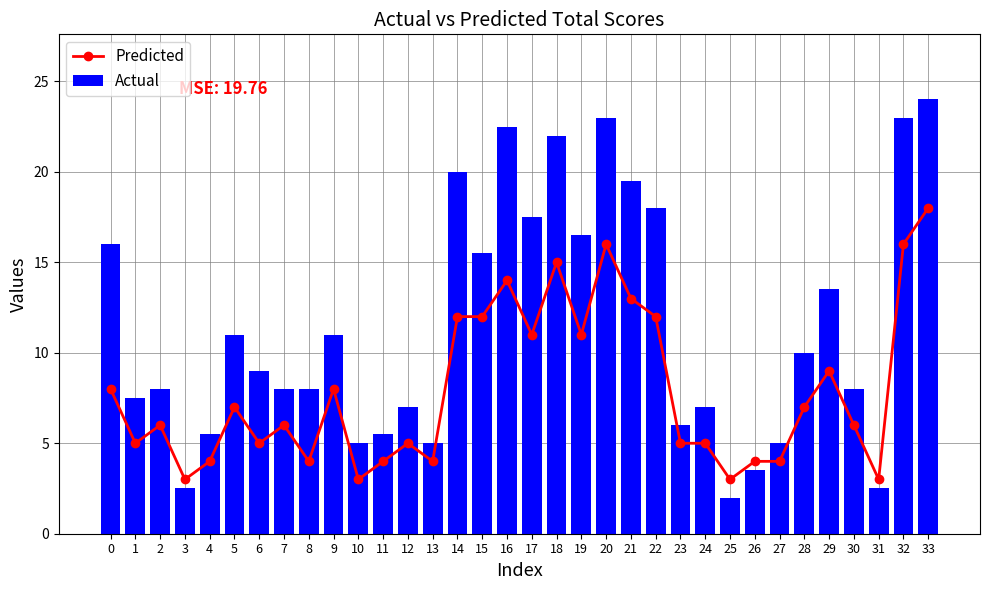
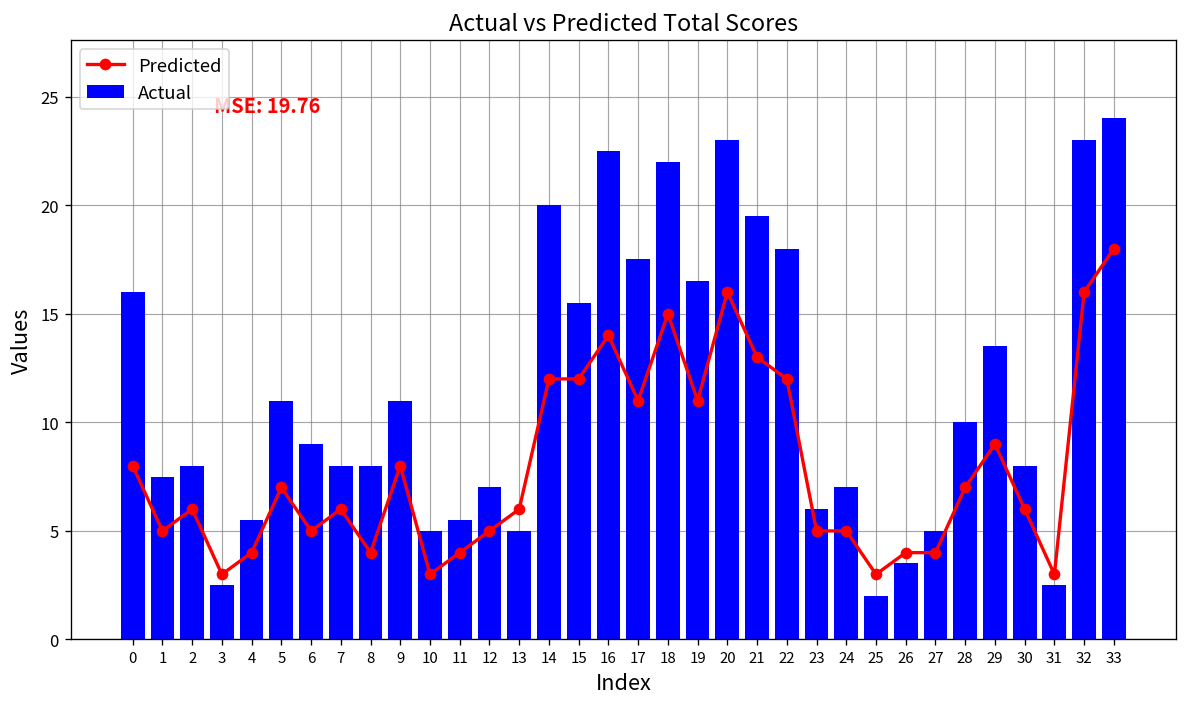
Predicted, 13: 4 -> 6
